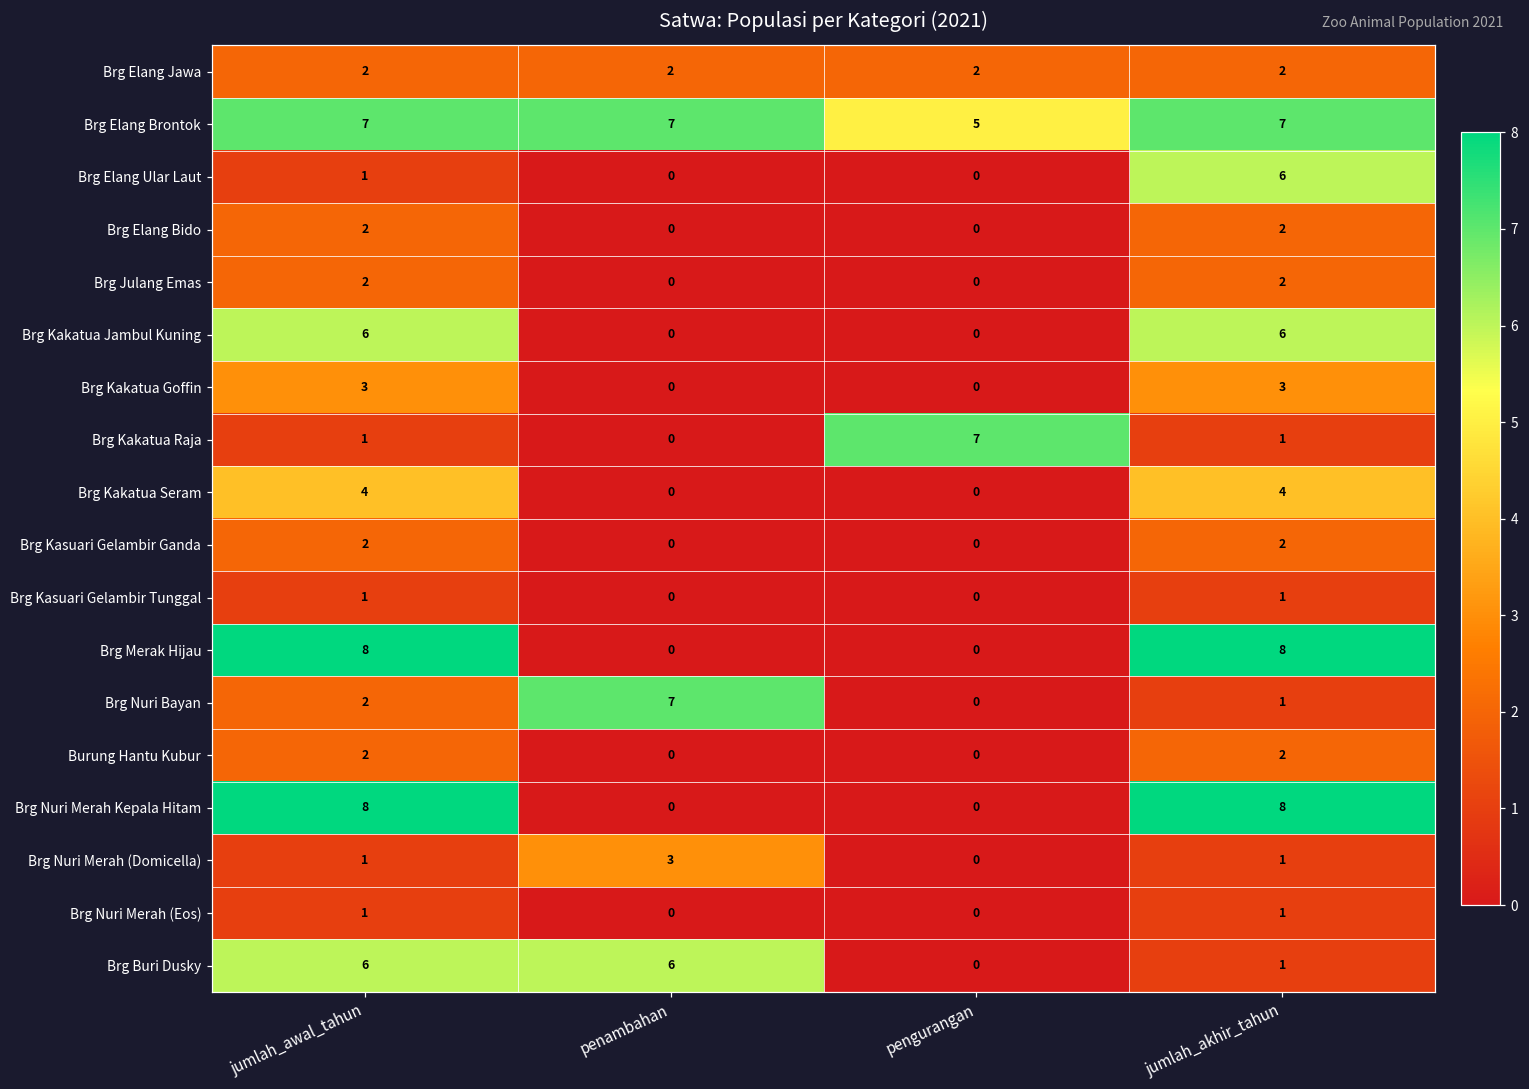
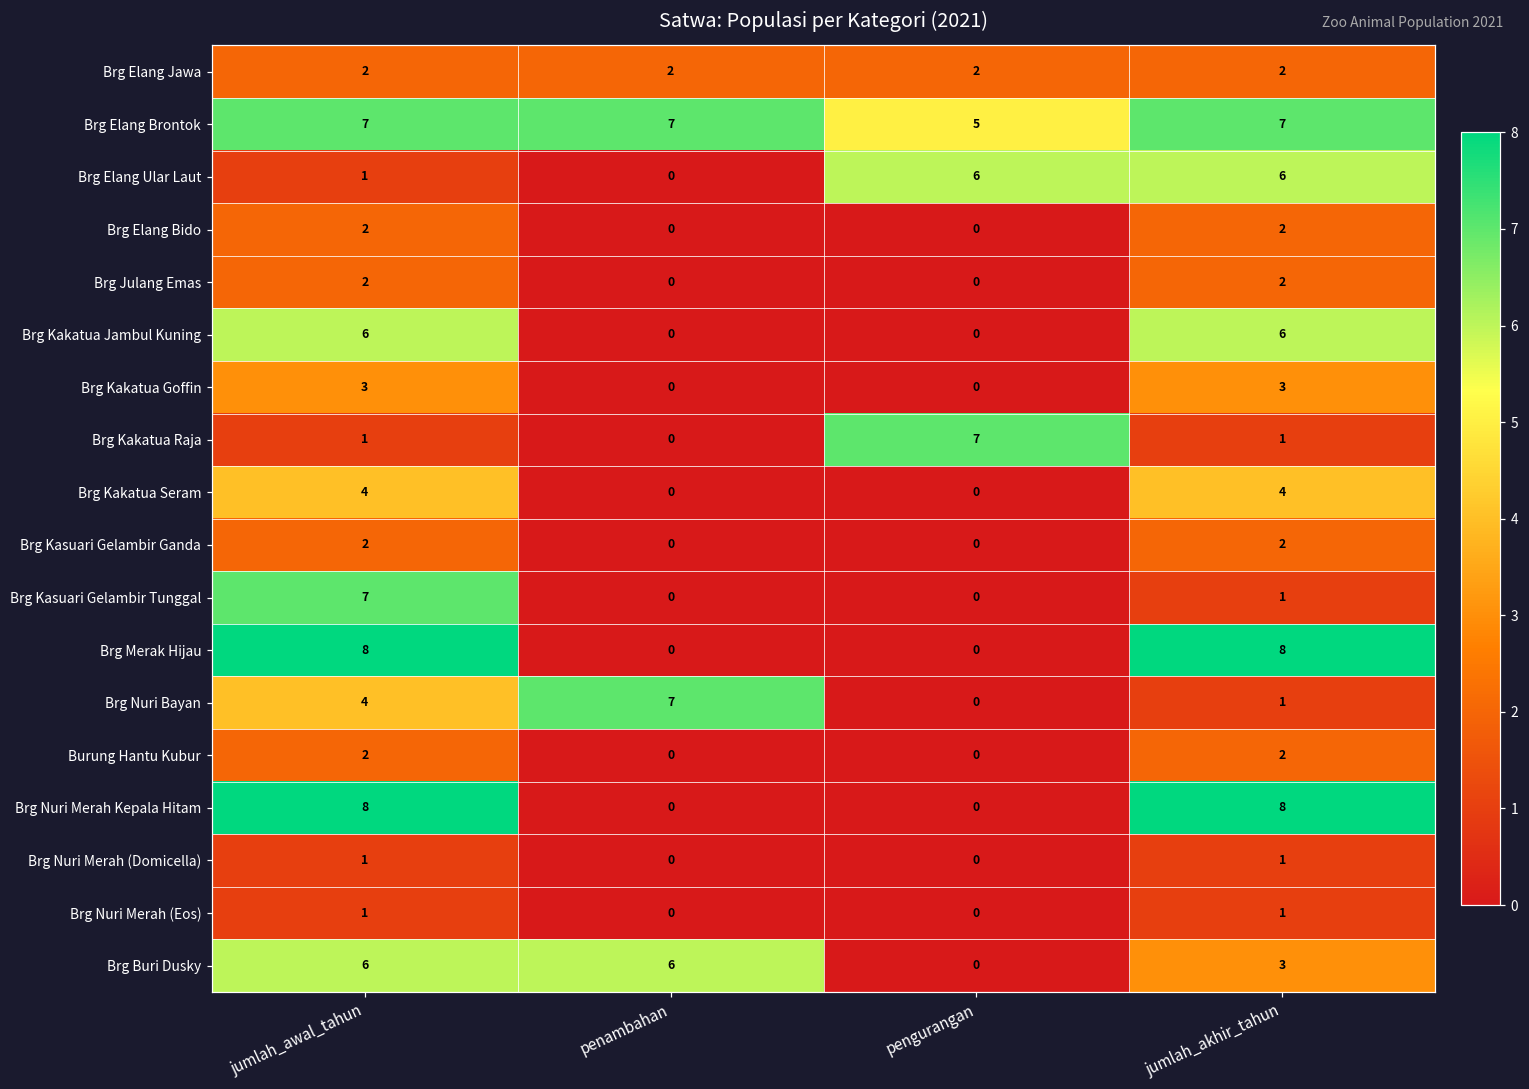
Brg Elang Ular Laut, pengurangan: 0 -> 6
Brg Kasuari Gelambir Tunggal, jumlah_awal_tahun: 1 -> 7
Brg Nuri Bayan, jumlah_awal_tahun: 2 -> 4
Brg Nuri Merah (Domicella), penambahan: 3 -> 0
Brg Buri Dusky, jumlah_akhir_tahun: 1 -> 3
